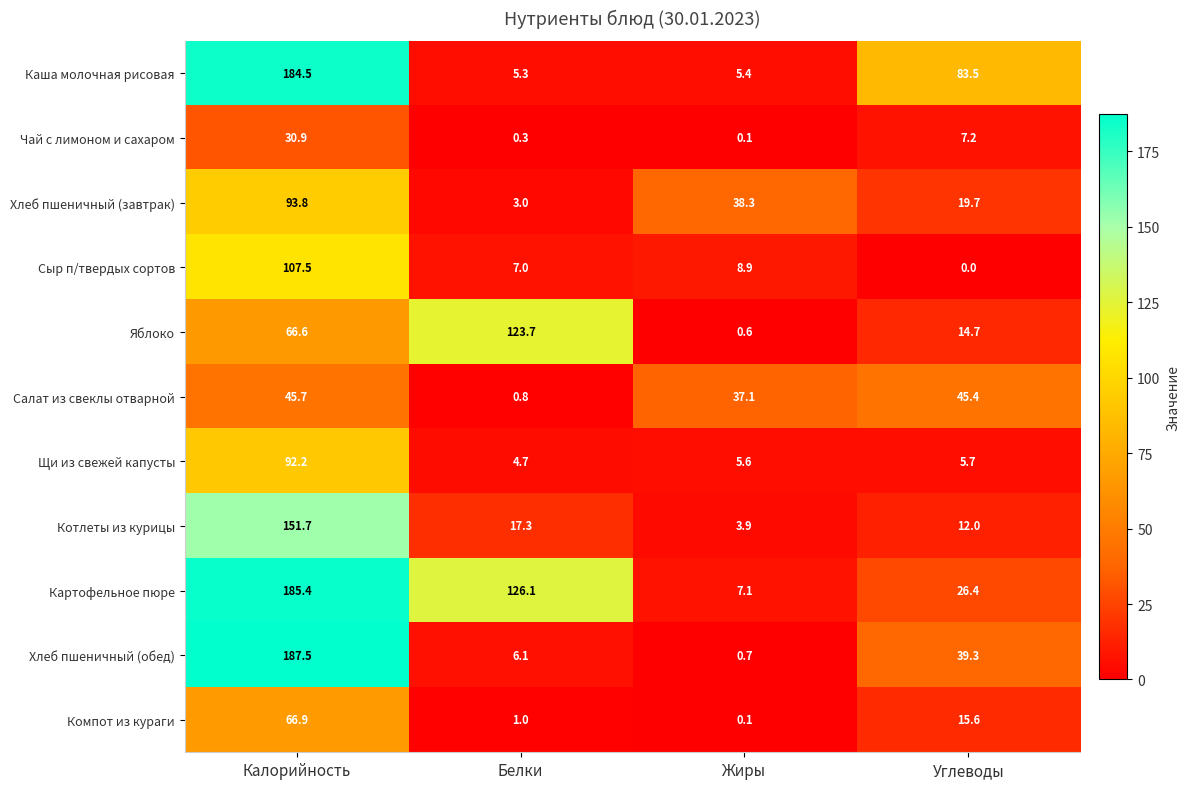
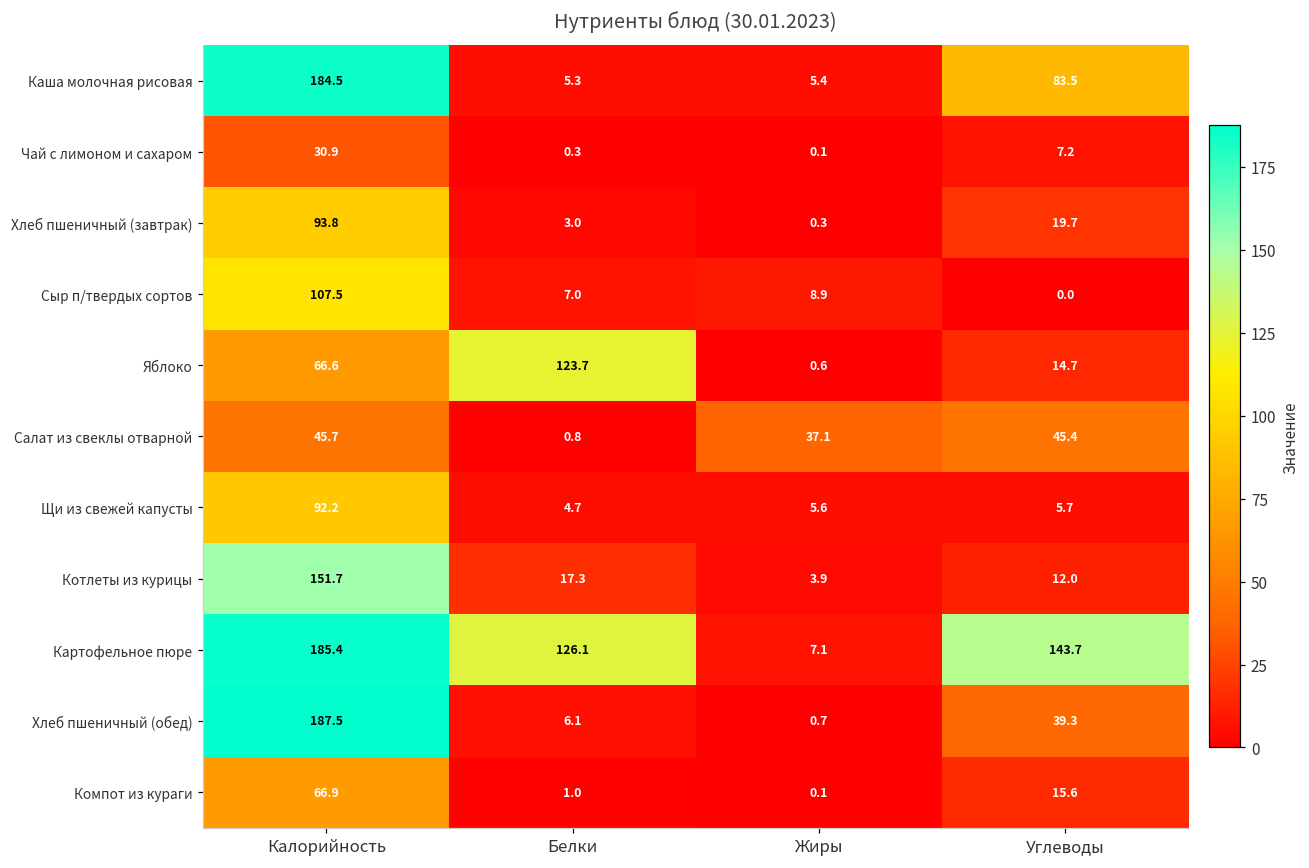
Хлеб пшеничный (завтрак), Жиры: 38.3 -> 0.3
Картофельное пюре, Углеводы: 26.4 -> 143.7
